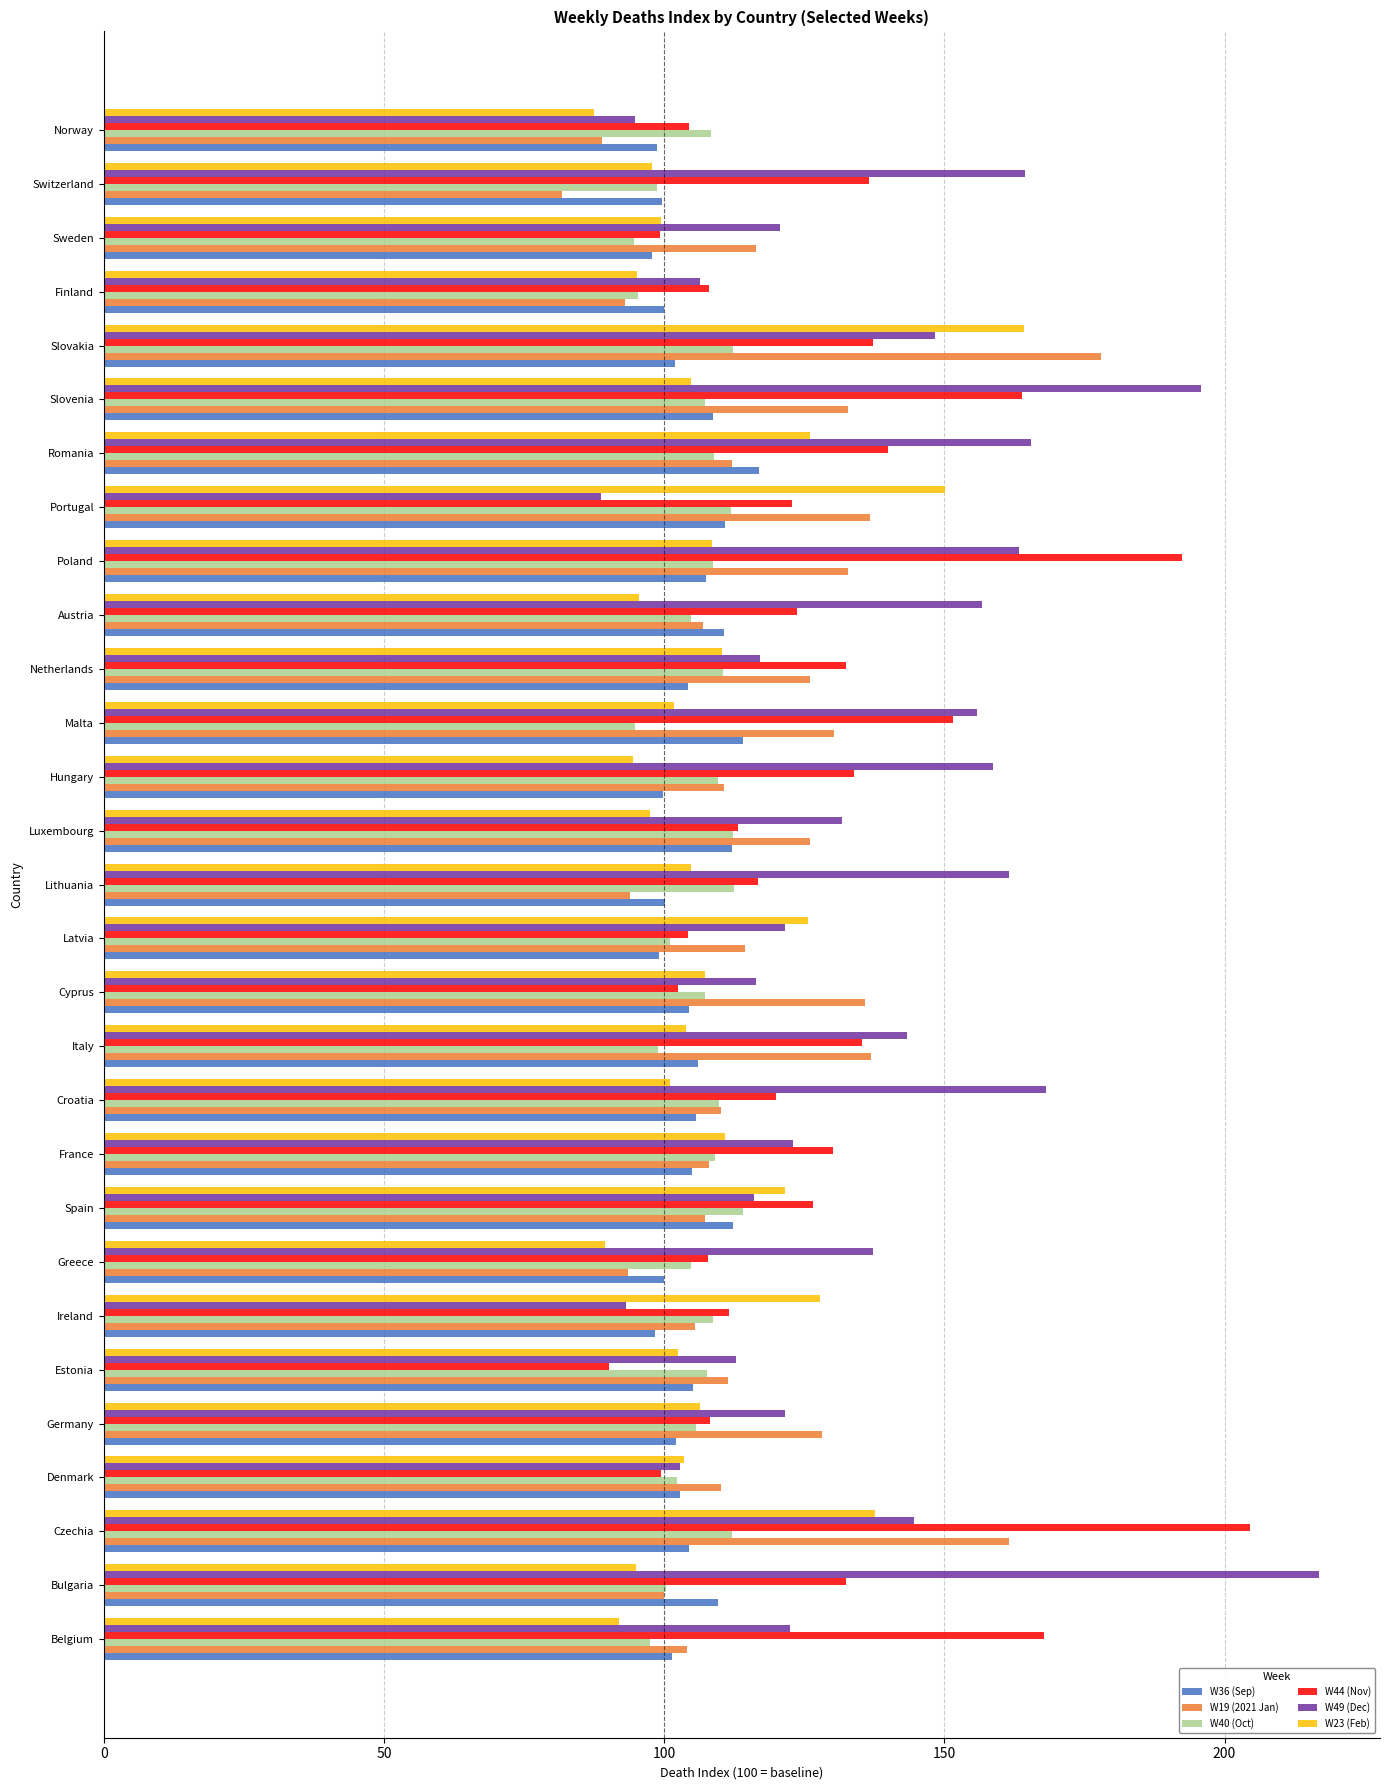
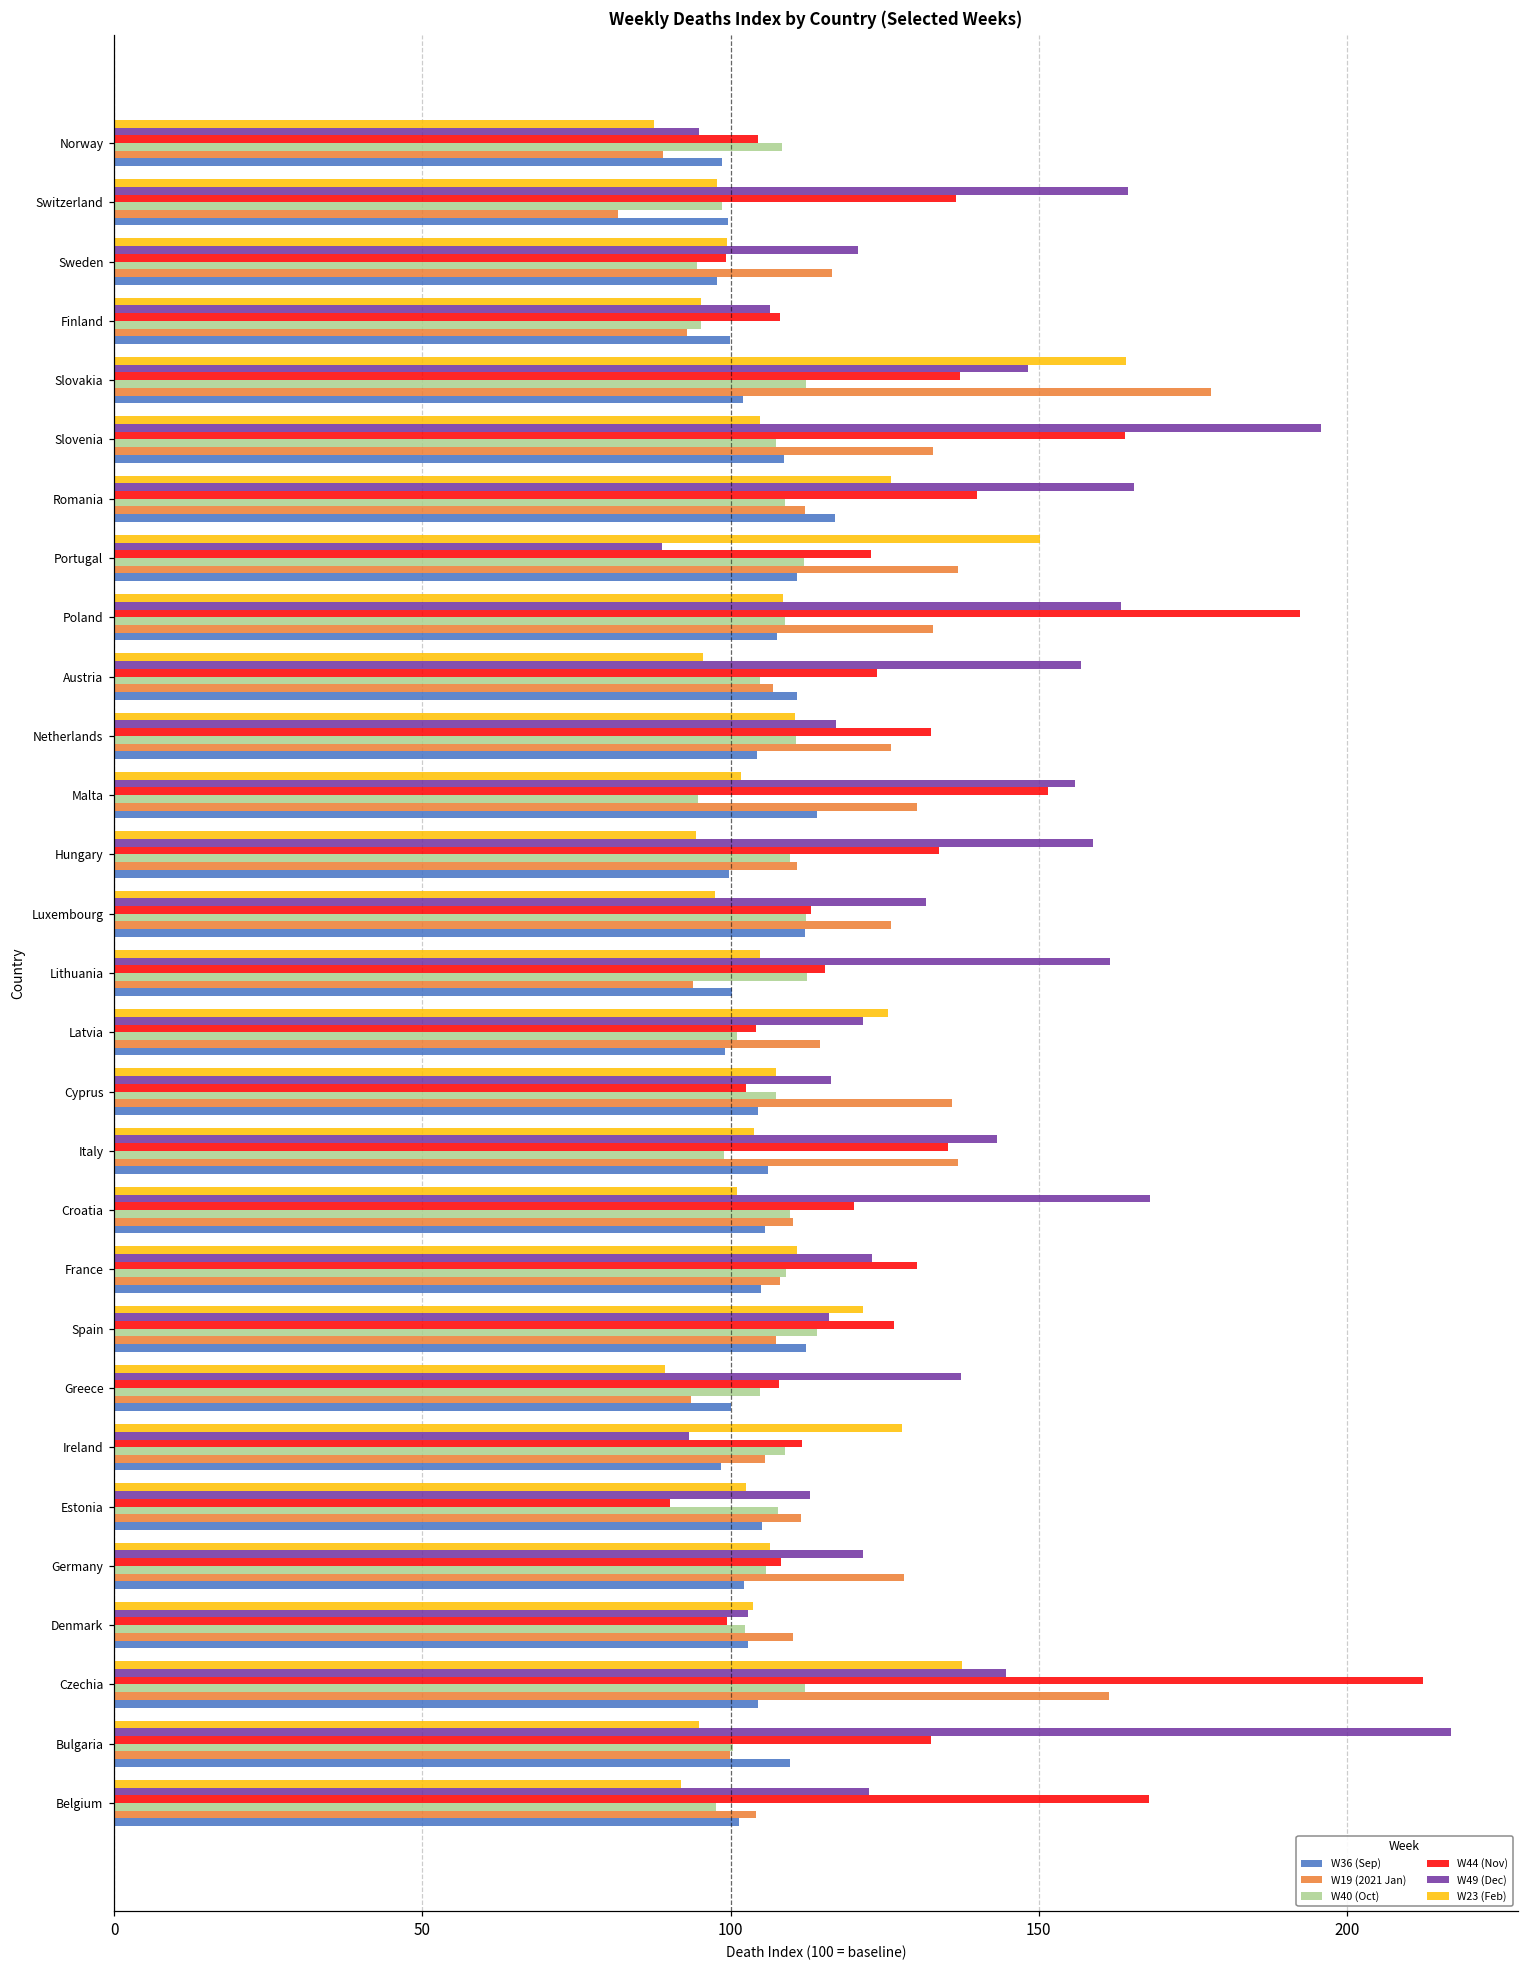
W44 (Nov), Lithuania: 117 -> 115
W44 (Nov), Czechia: 205 -> 212
